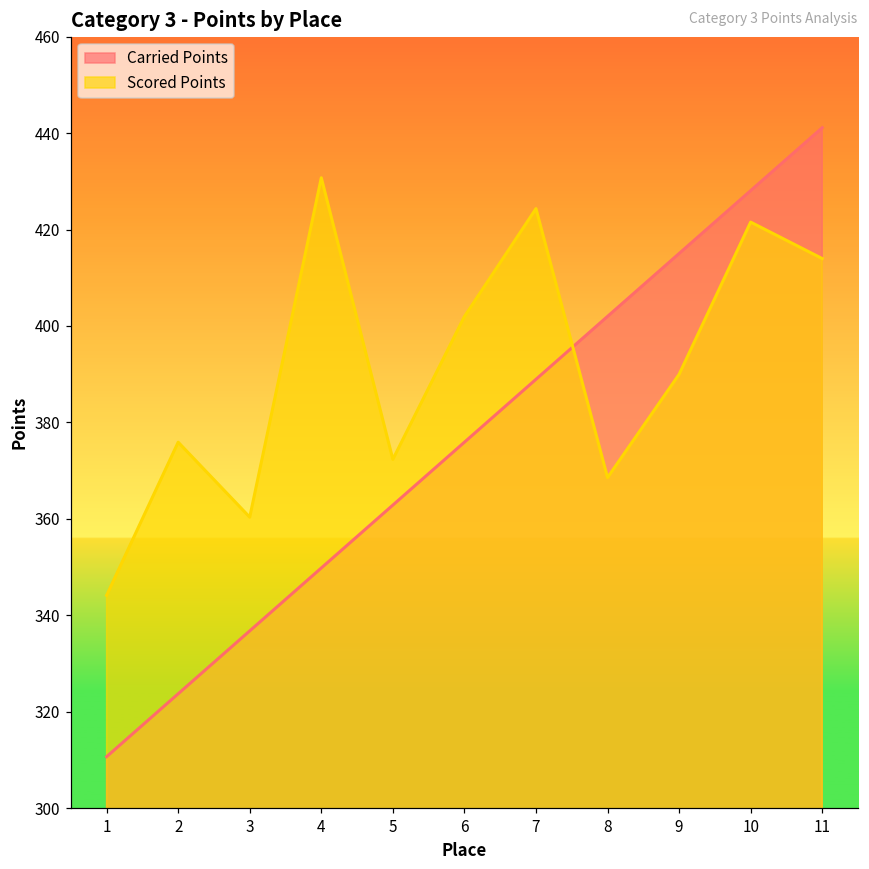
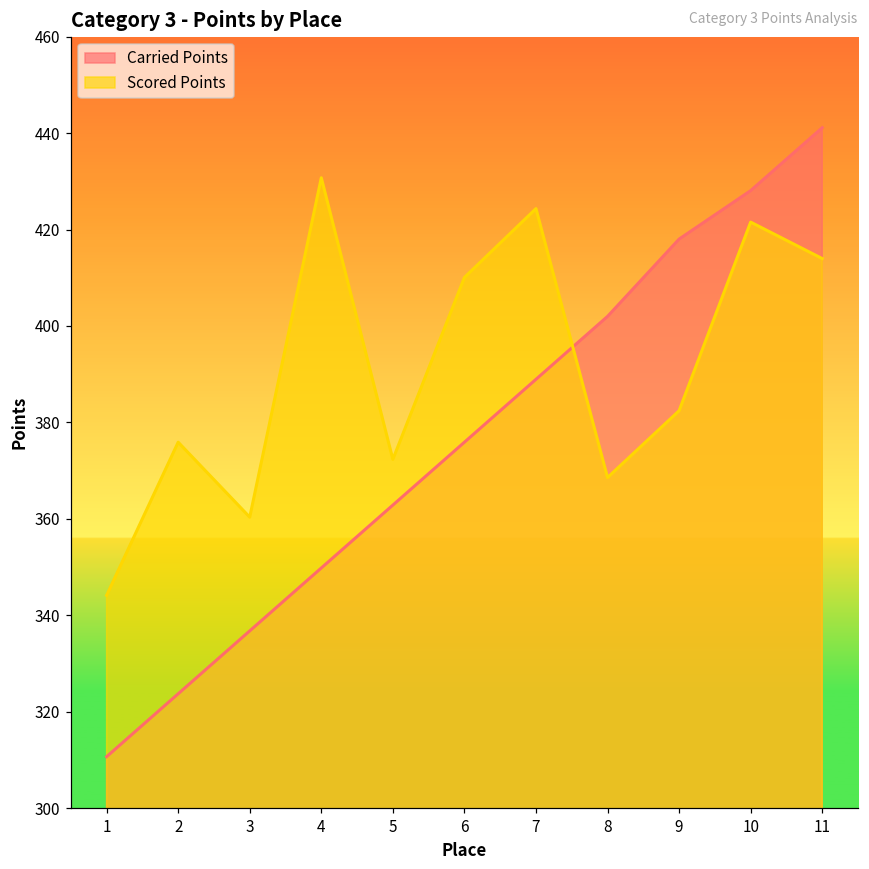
Scored Points, 6: 402 -> 410
Carried Points, 9: 415 -> 418
Scored Points, 9: 390 -> 382
